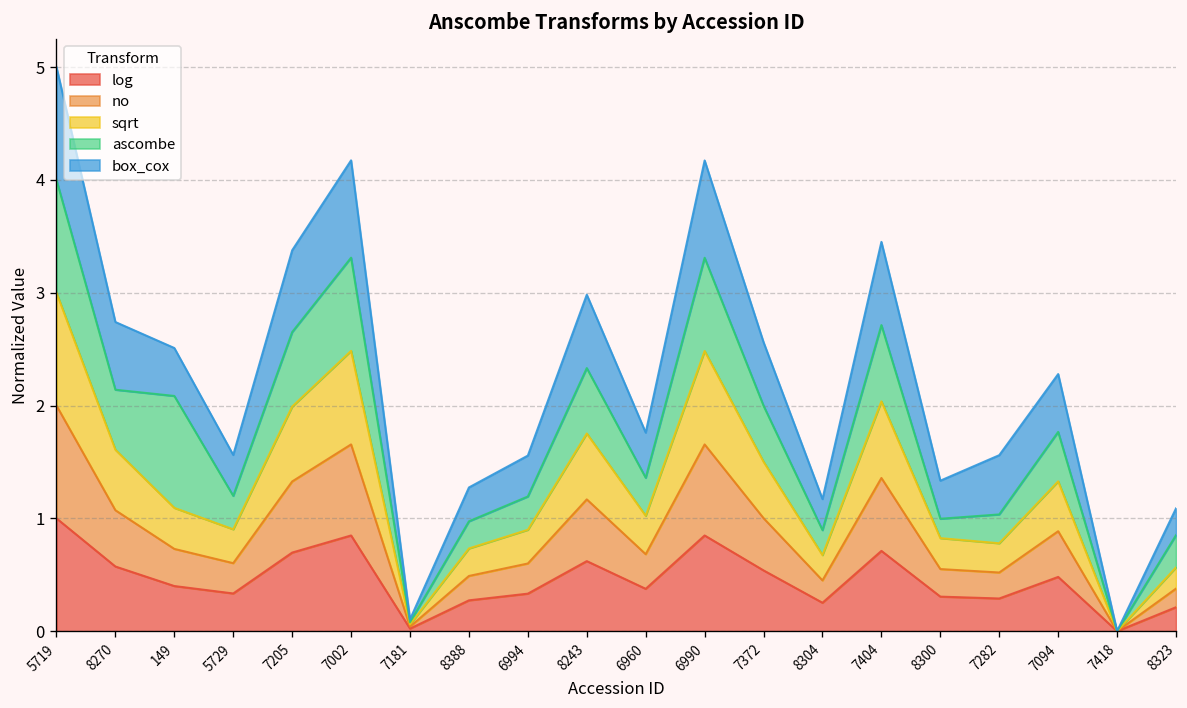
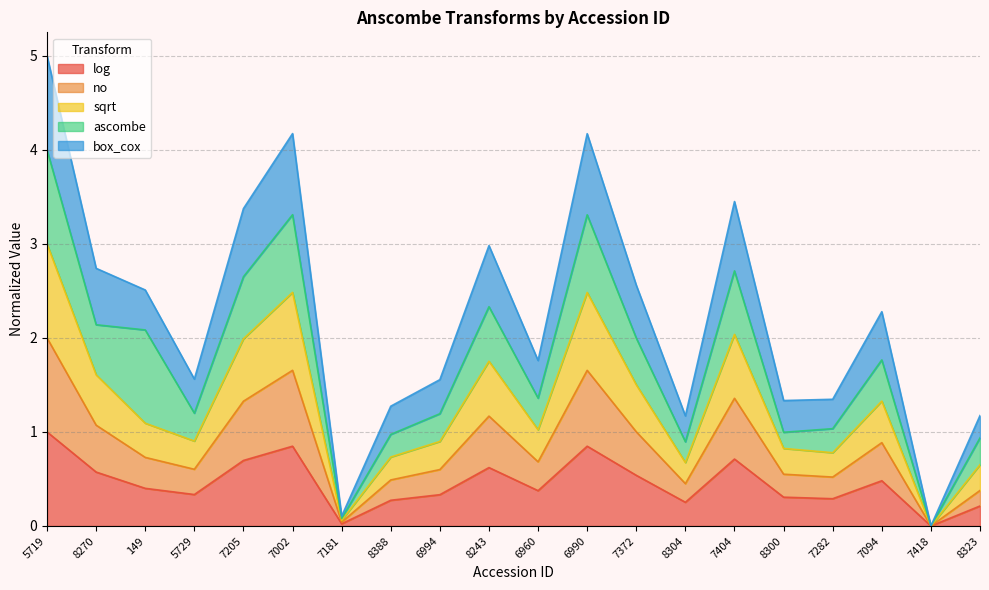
box_cox, 7282: 0.5 -> 0.3
sqrt, 8323: 0.2 -> 0.3
